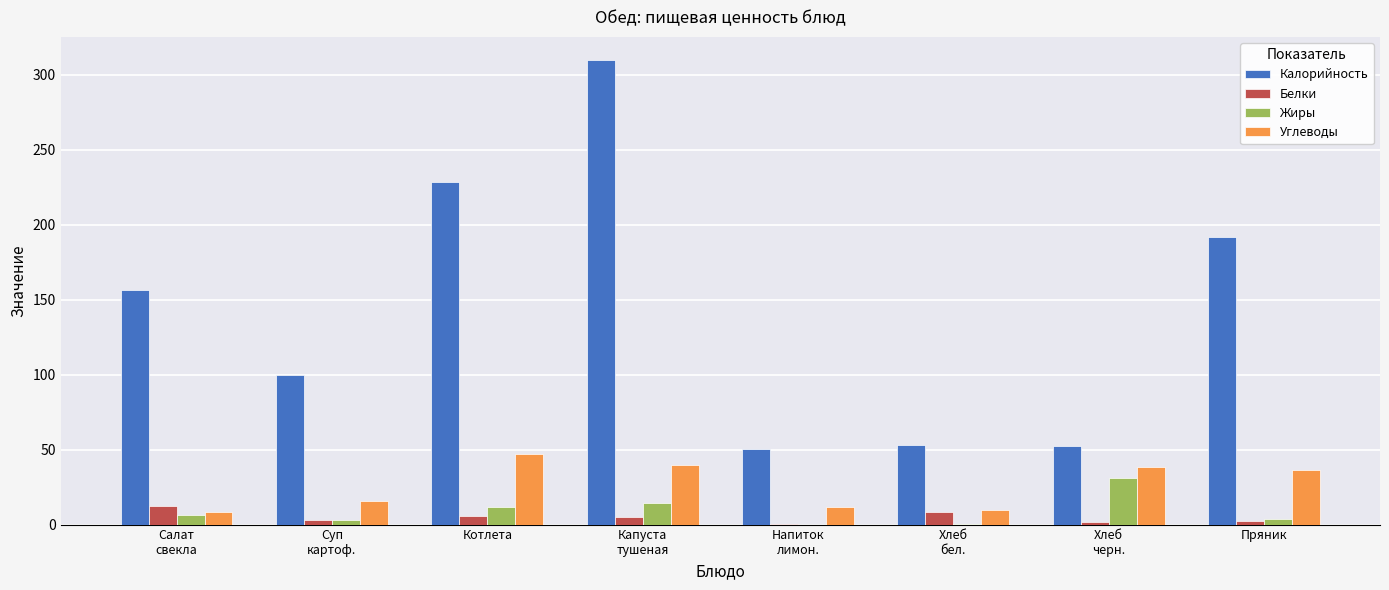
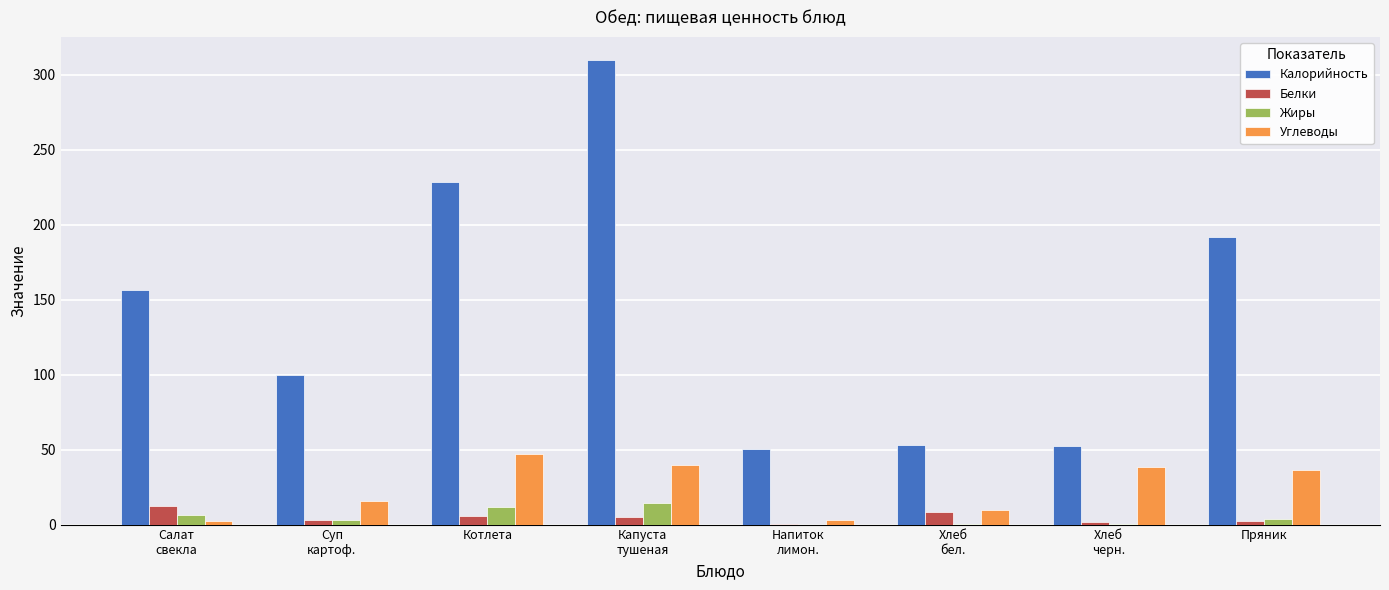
Углеводы, Салат свекла: 8 -> 3
Углеводы, Напиток лимон.: 12 -> 3
Жиры, Хлеб черн.: 31 -> 0
